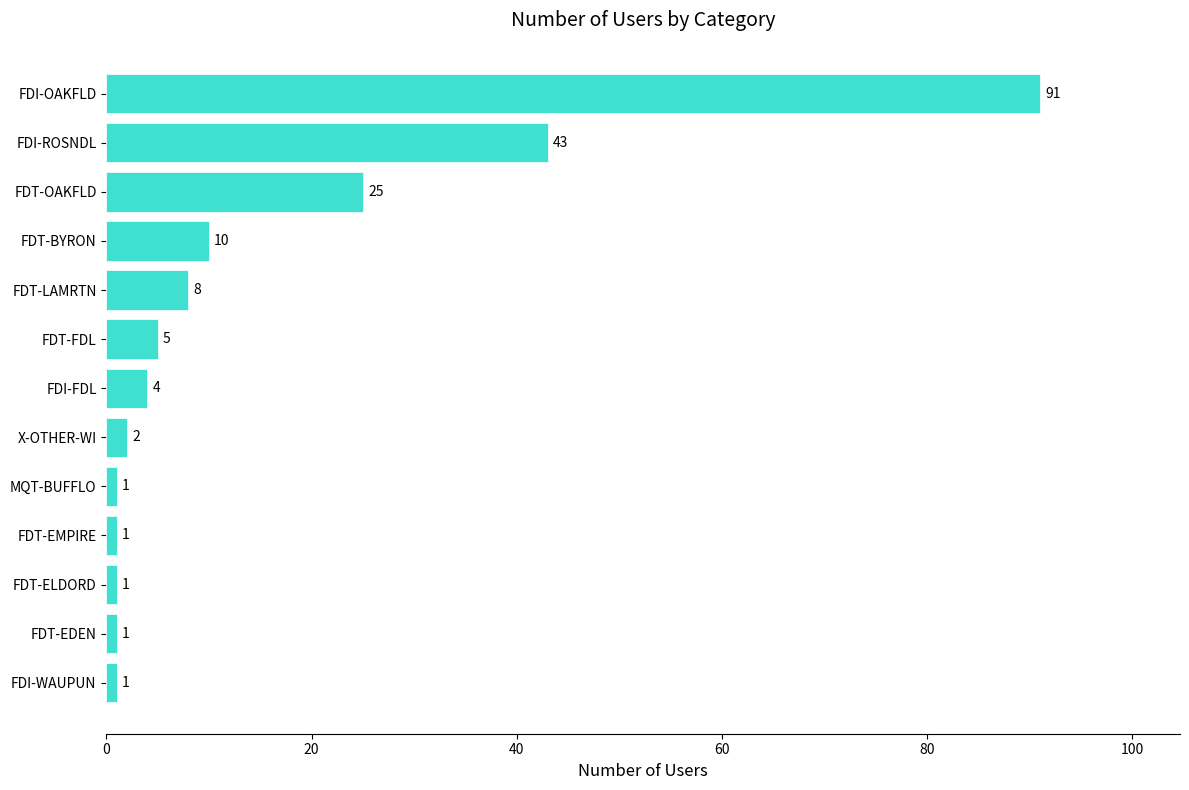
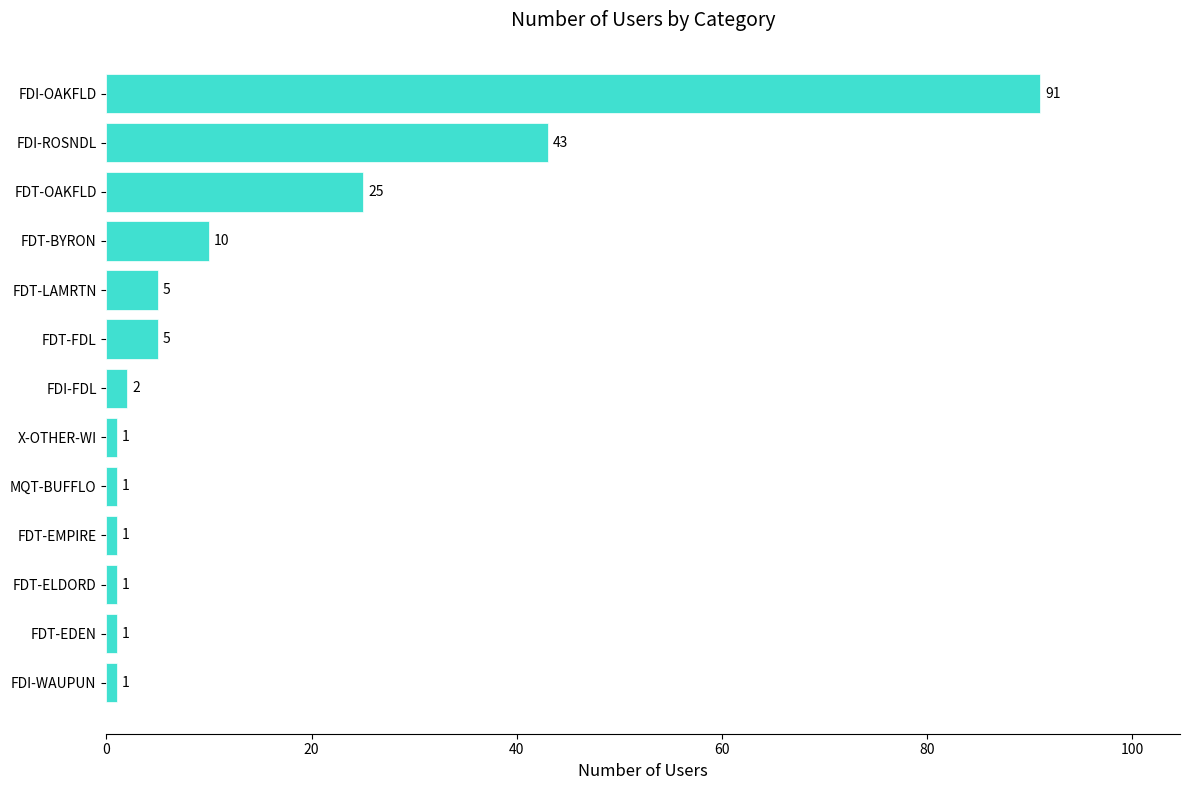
FDT-LAMRTN: 8 -> 5
FDI-FDL: 4 -> 2
X-OTHER-WI: 2 -> 1
